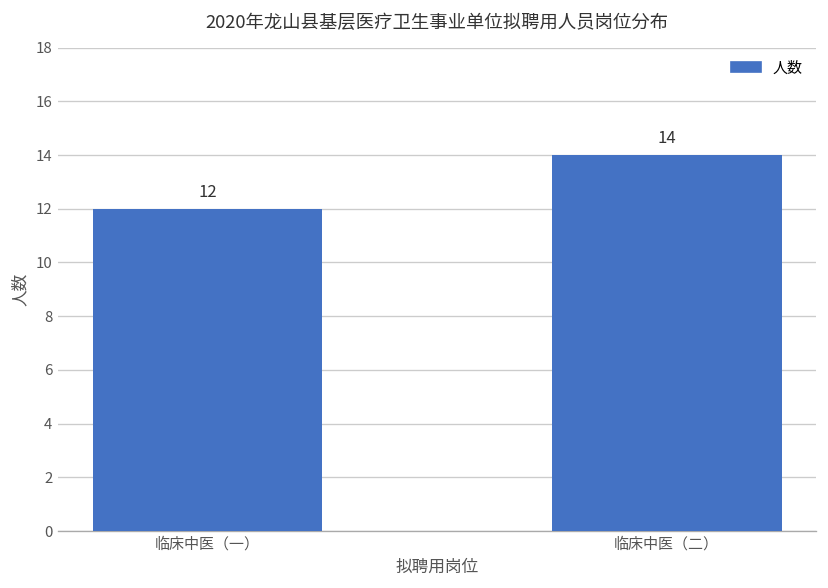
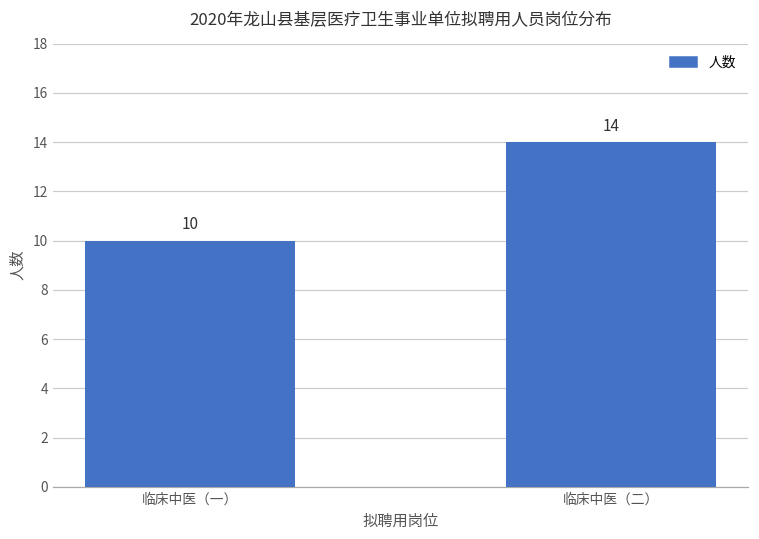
临床中医（一）: 12 -> 10
